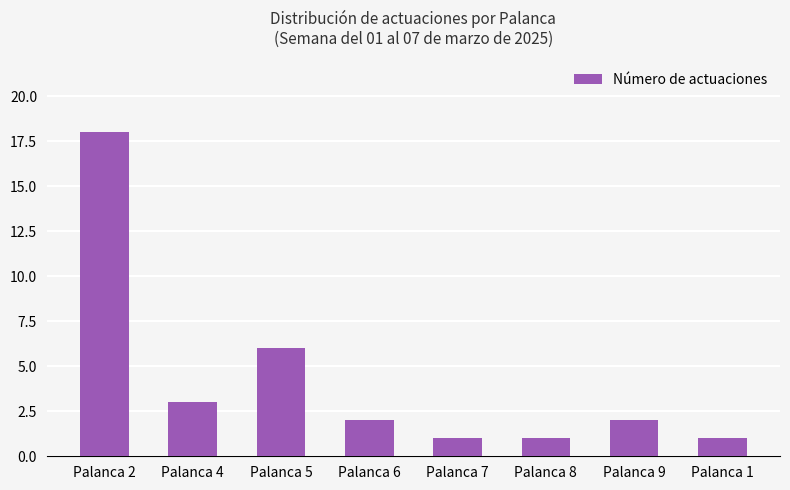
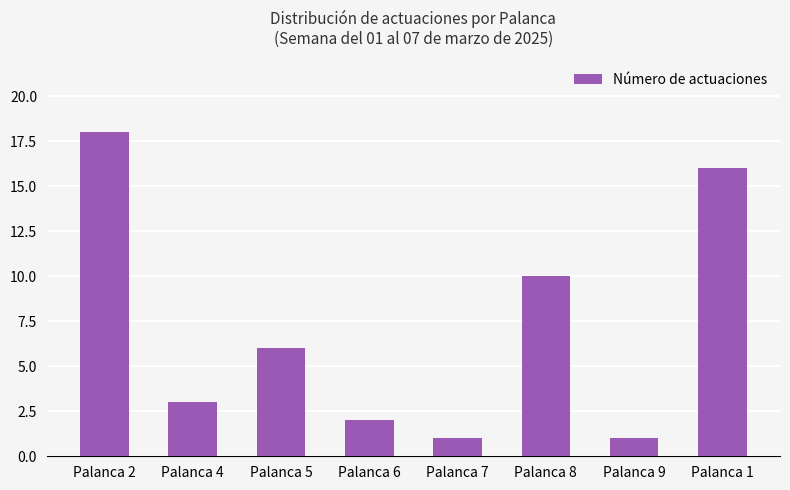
Palanca 8: 1 -> 10
Palanca 9: 2 -> 1
Palanca 1: 1 -> 16
